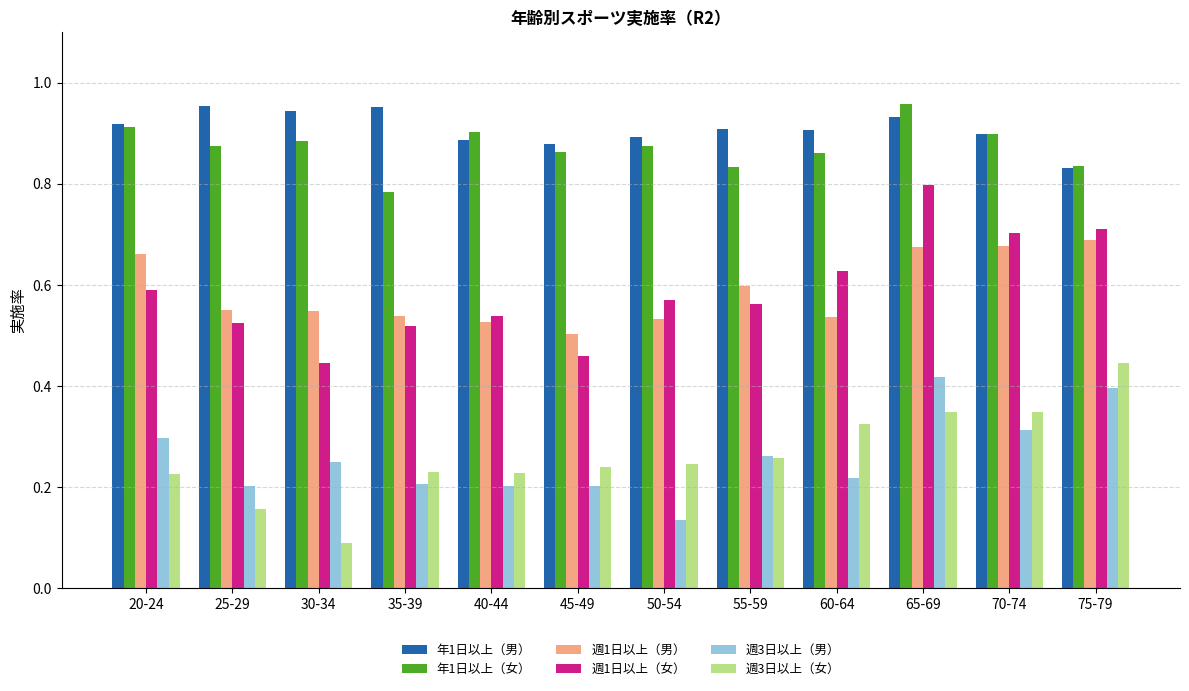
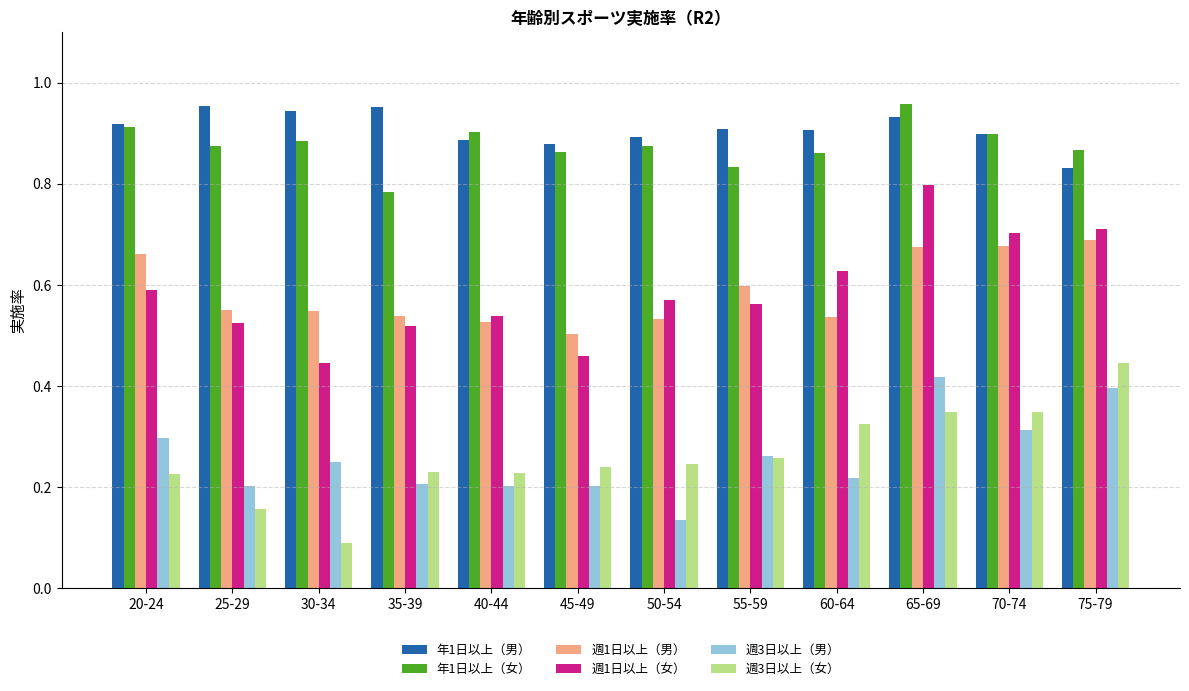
年1日以上（女）, 75-79: 0.83 -> 0.87
